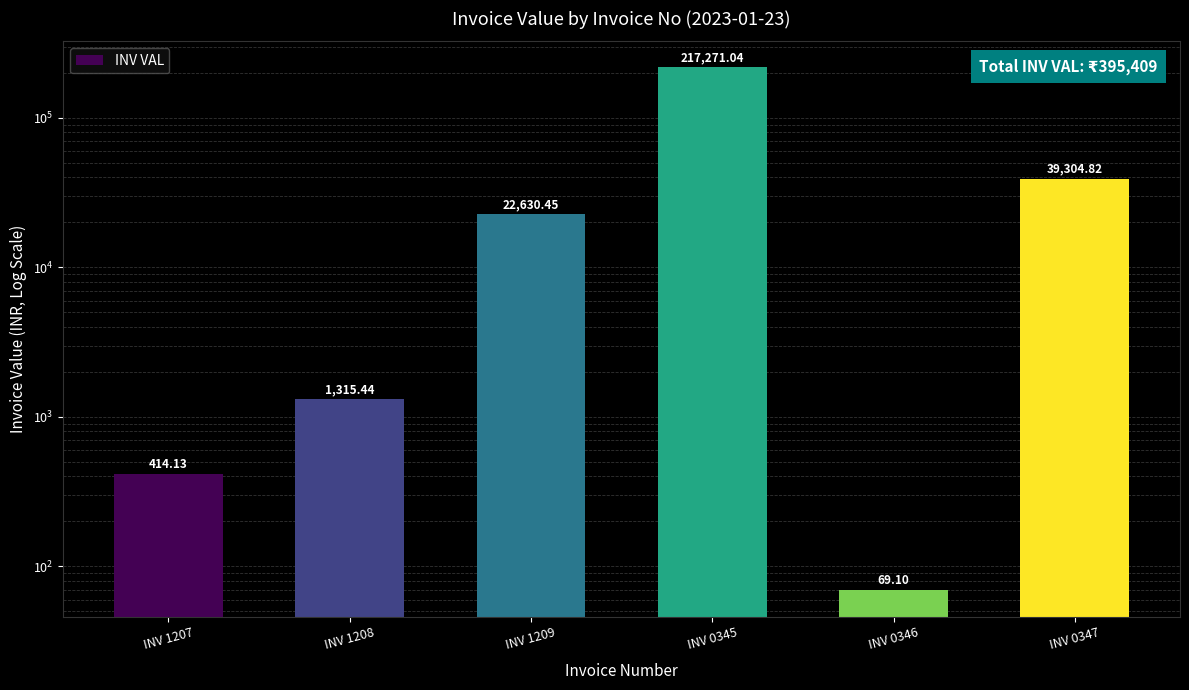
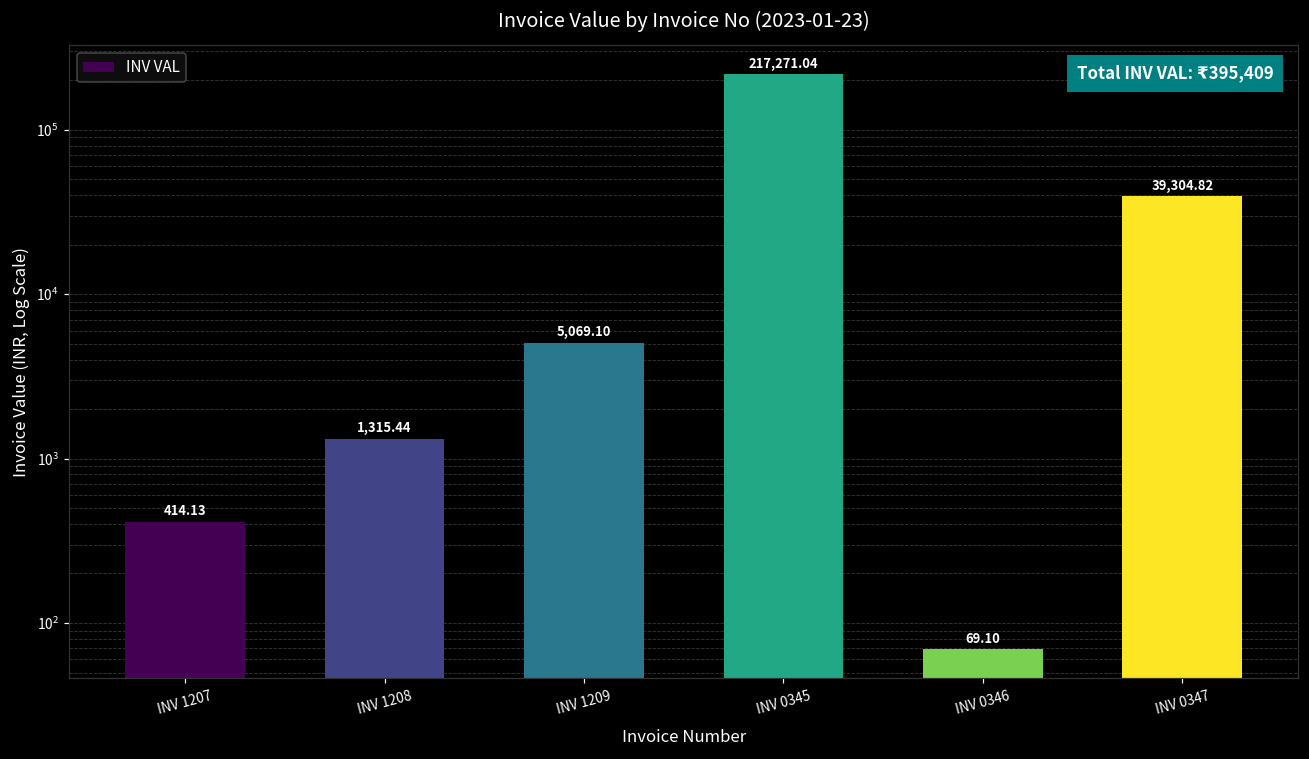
INV 1209: 22,630.45 -> 5,069.10
